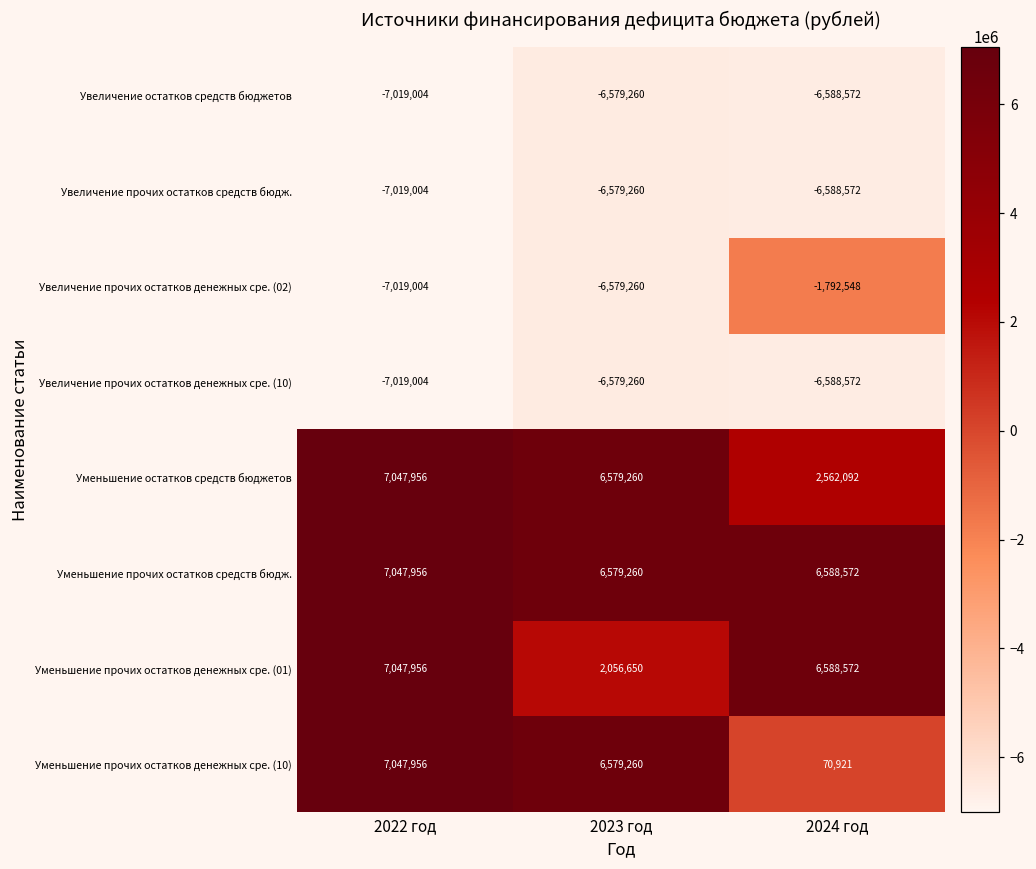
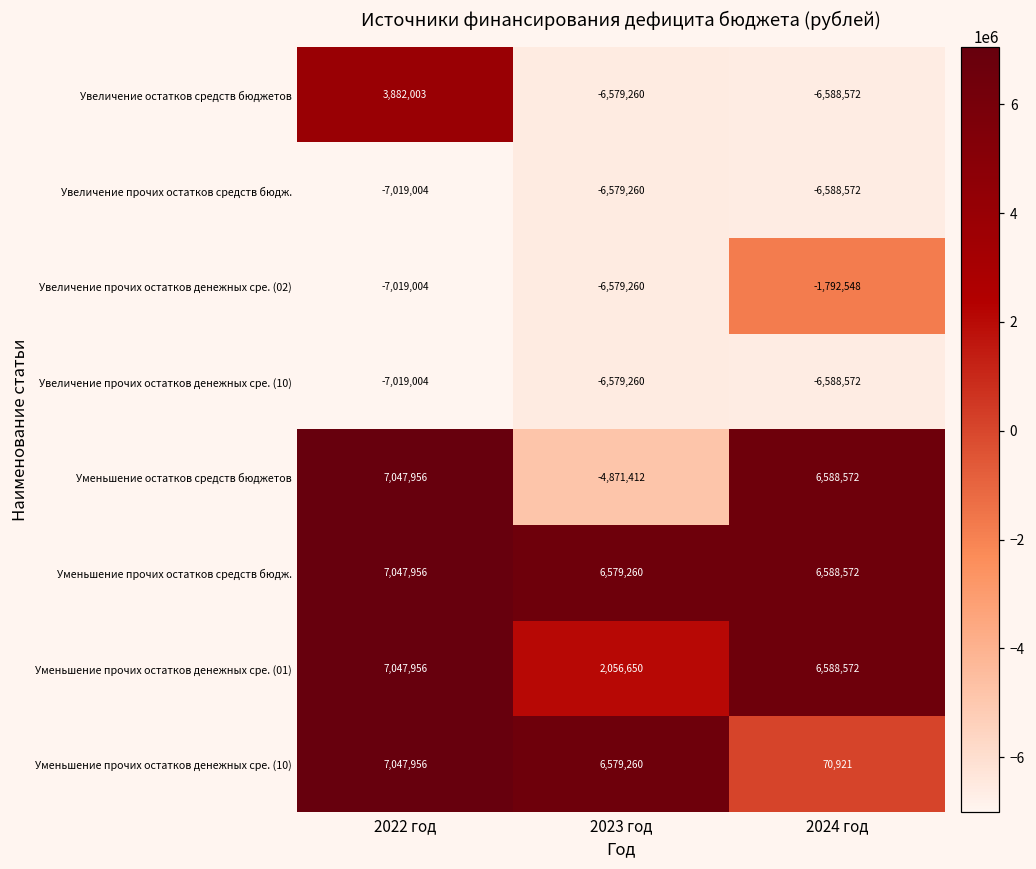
Увеличение остатков средств бюджетов, 2022 год: -7,019,004 -> 3,882,003
Уменьшение остатков средств бюджетов, 2023 год: 6,579,260 -> -4,871,412
Уменьшение остатков средств бюджетов, 2024 год: 2,562,092 -> 6,588,572
